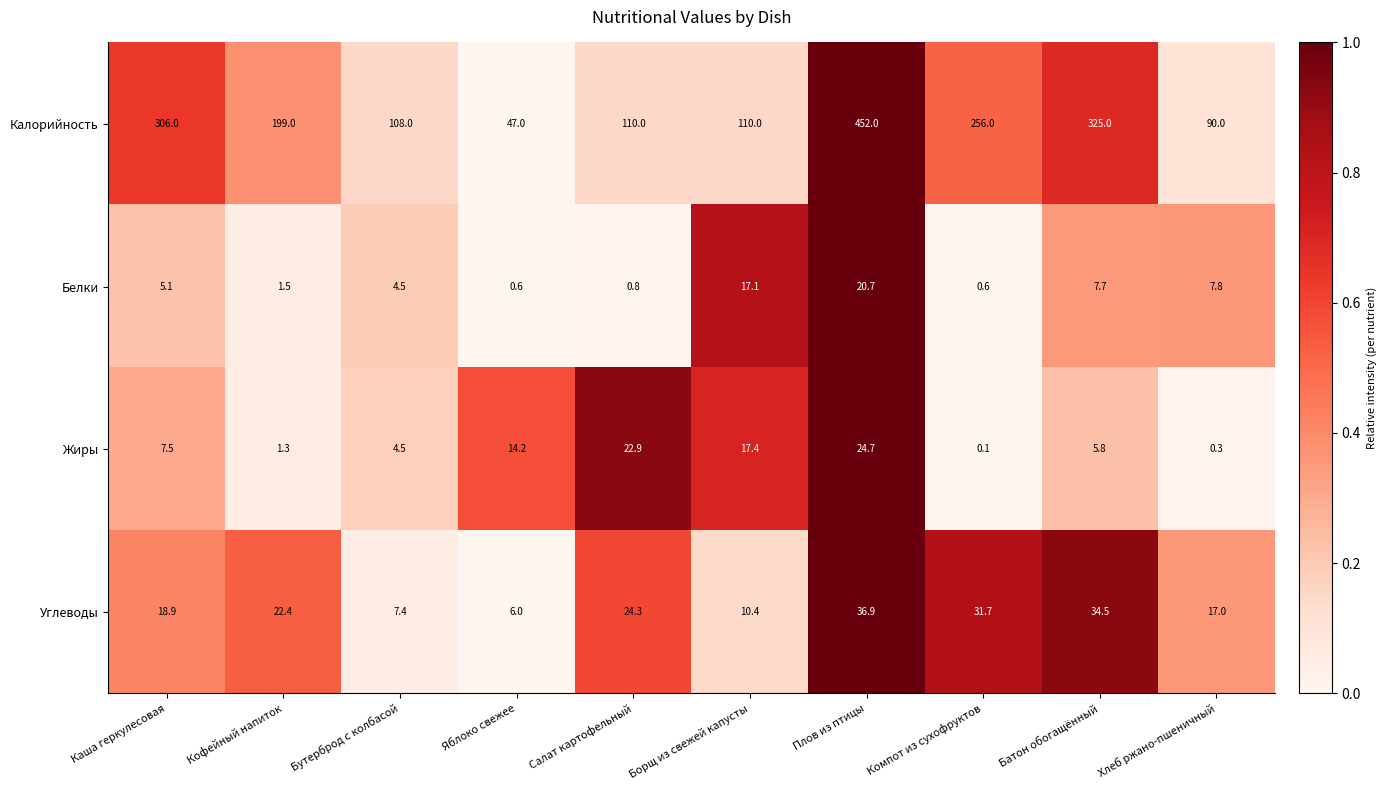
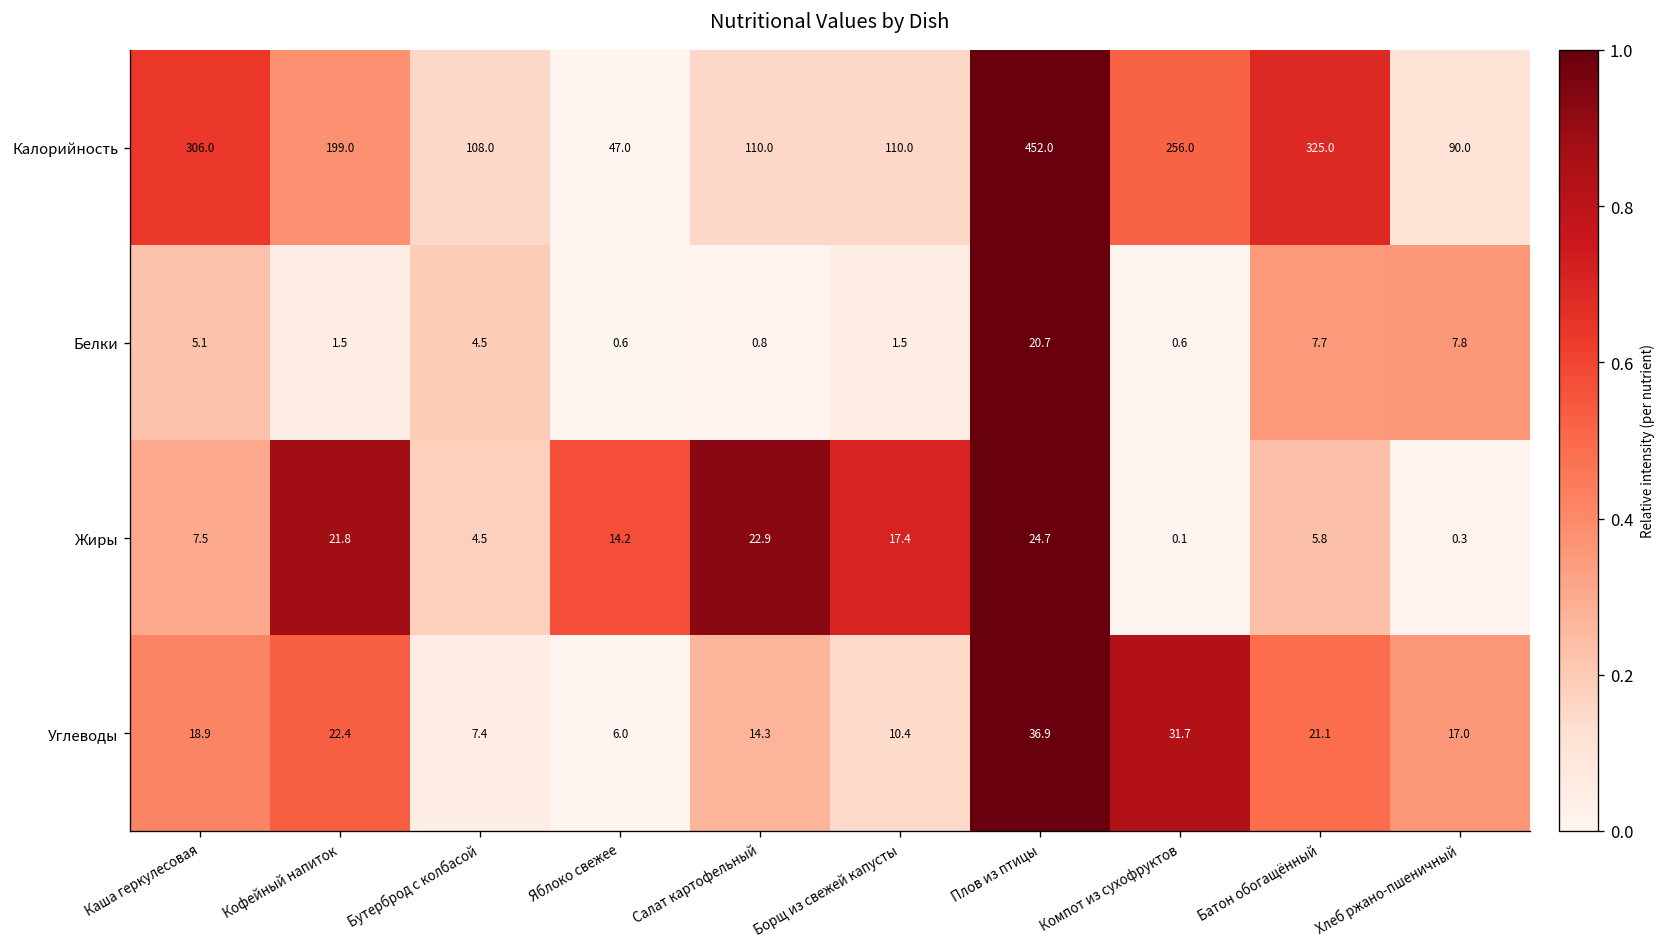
Белки, Борщ из свежей капусты: 17.1 -> 1.5
Жиры, Кофейный напиток: 1.3 -> 21.8
Углеводы, Салат картофельный: 24.3 -> 14.3
Углеводы, Батон обогащённый: 34.5 -> 21.1
